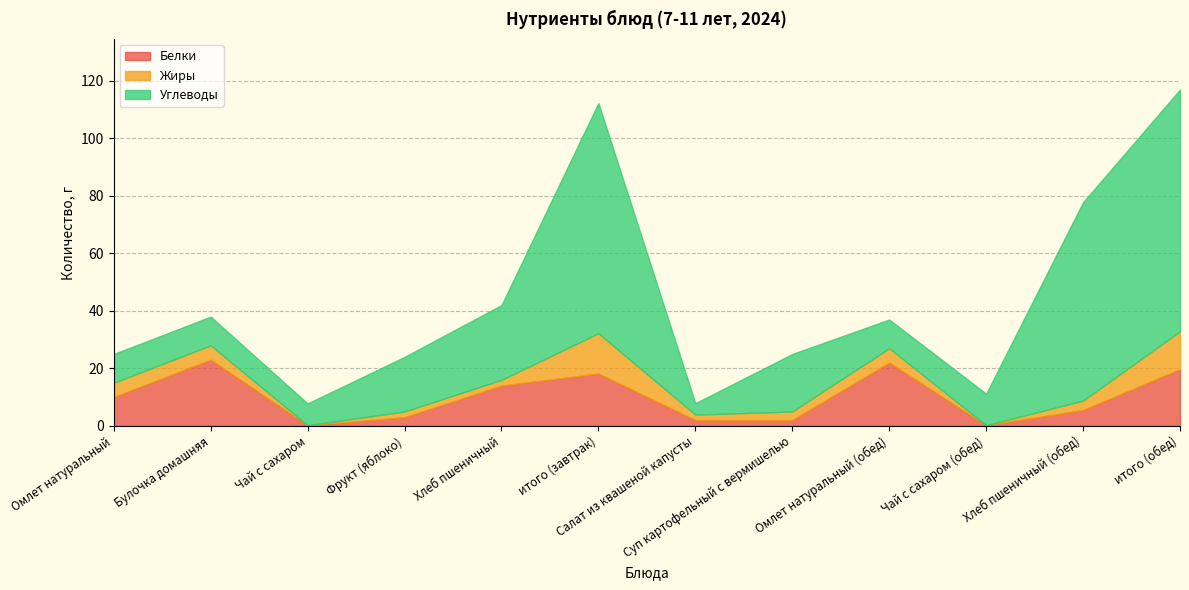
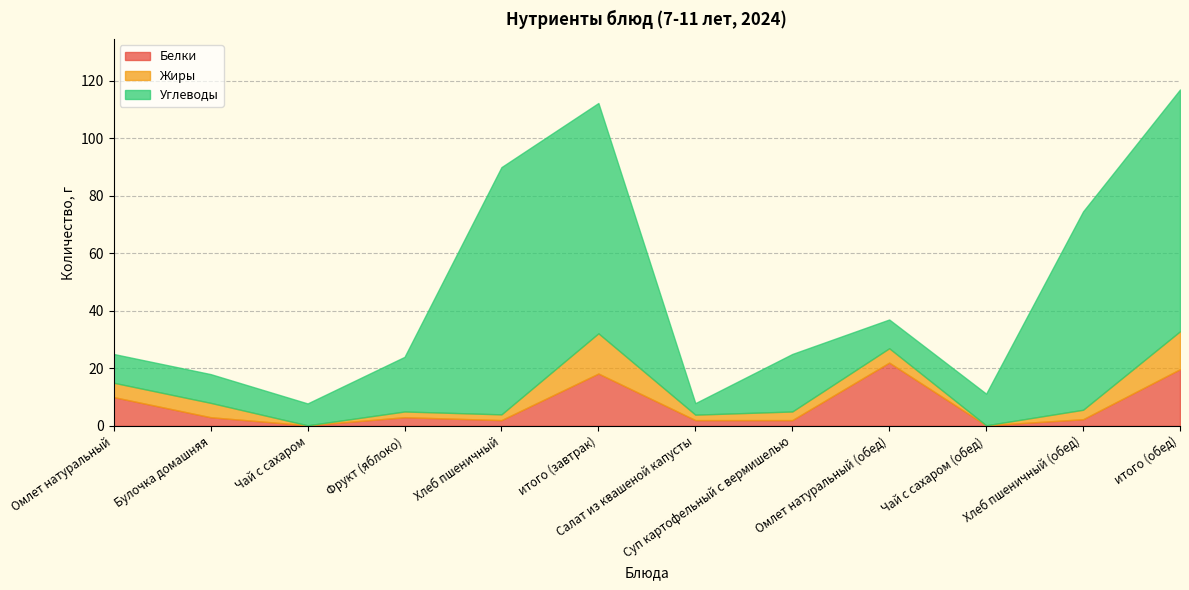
Белки, Булочка домашняя: 23 -> 3
Белки, Хлеб пшеничный: 14 -> 2
Углеводы, Хлеб пшеничный: 26 -> 86
Белки, Хлеб пшеничный (обед): 6 -> 2
